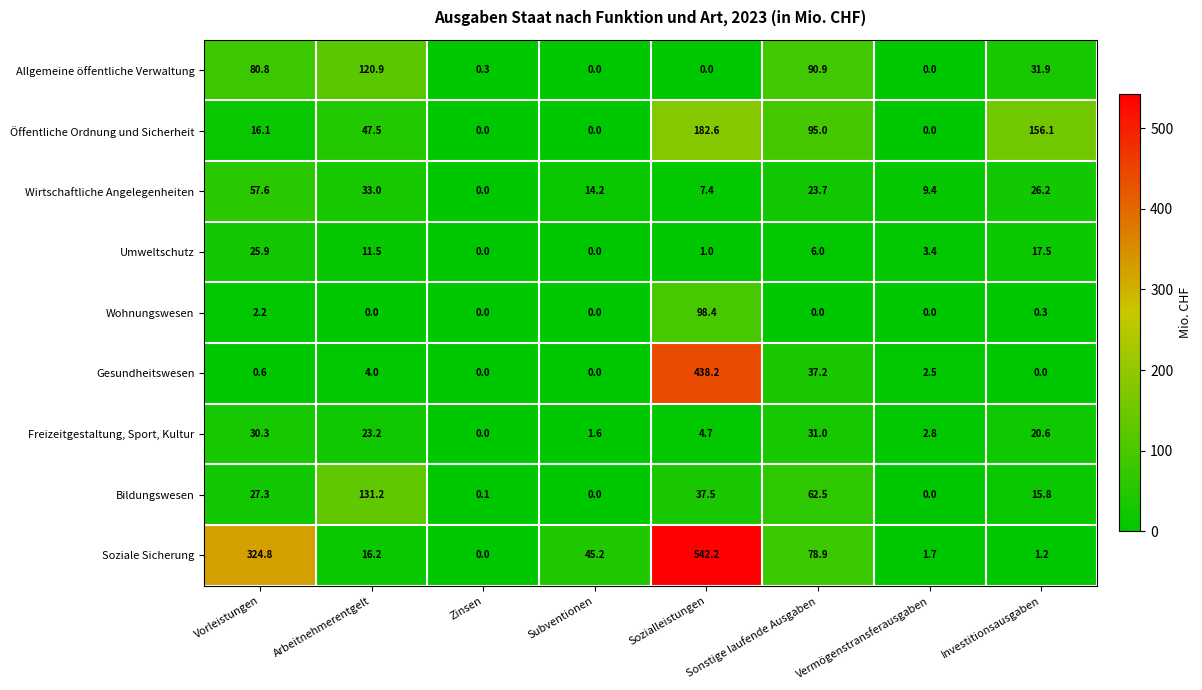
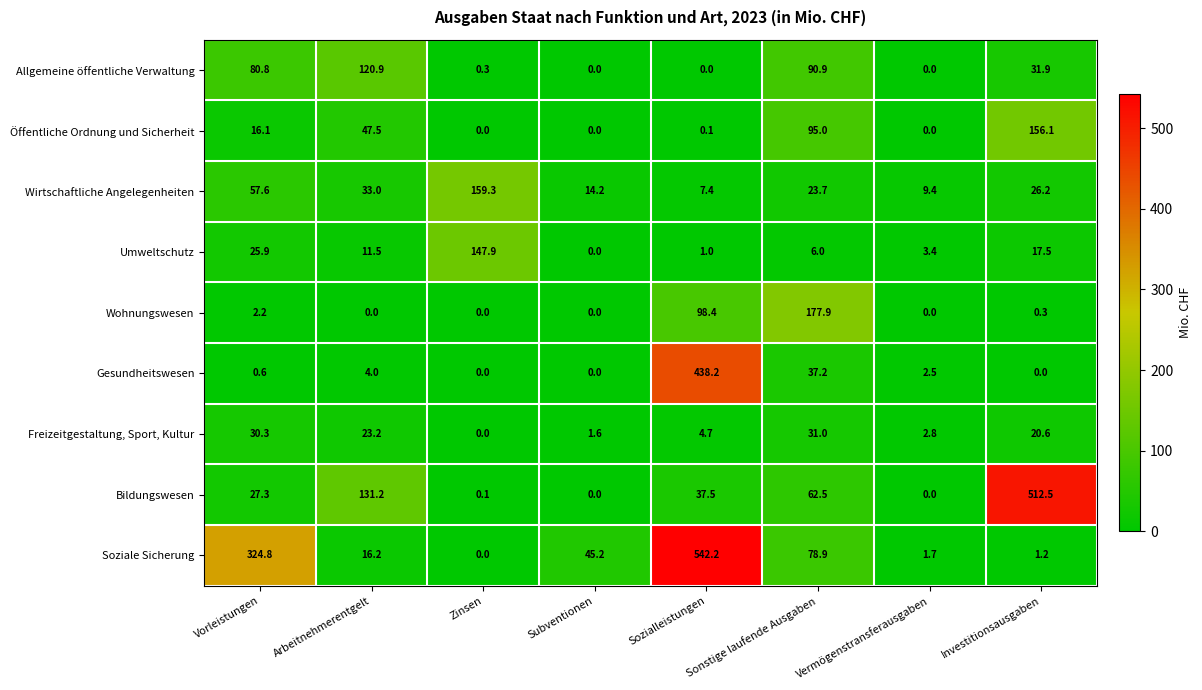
Öffentliche Ordnung und Sicherheit, Sozialleistungen: 182.6 -> 0.1
Wirtschaftliche Angelegenheiten, Zinsen: 0.0 -> 159.3
Umweltschutz, Zinsen: 0.0 -> 147.9
Wohnungswesen, Sonstige laufende Ausgaben: 0.0 -> 177.9
Bildungswesen, Investitionsausgaben: 15.8 -> 512.5
